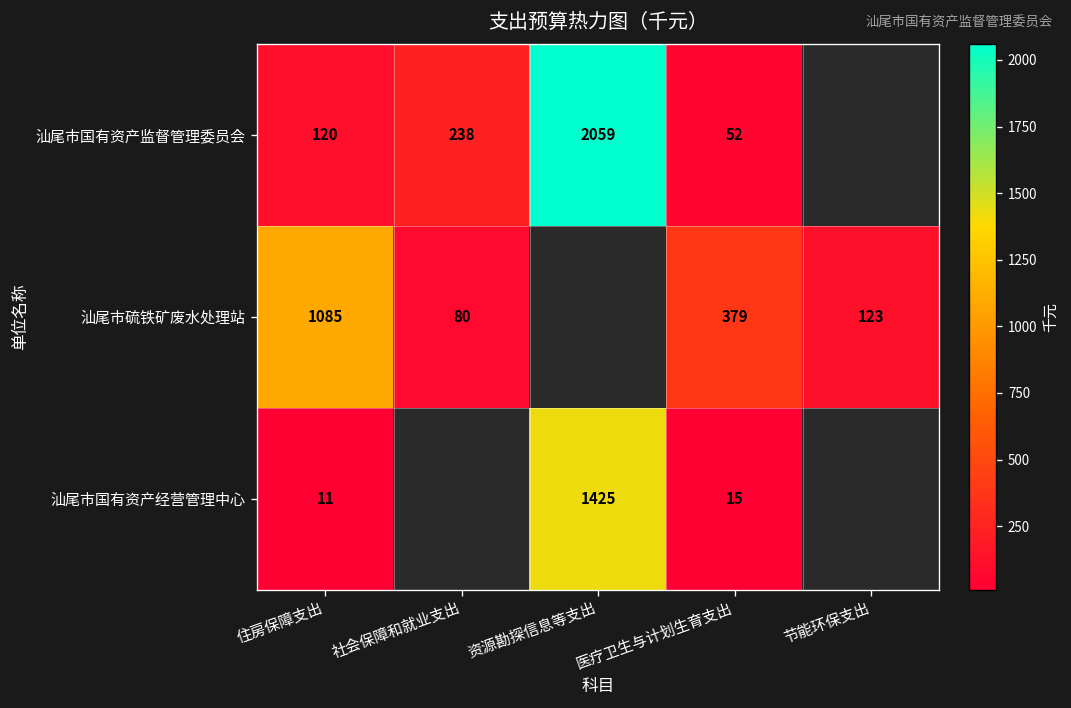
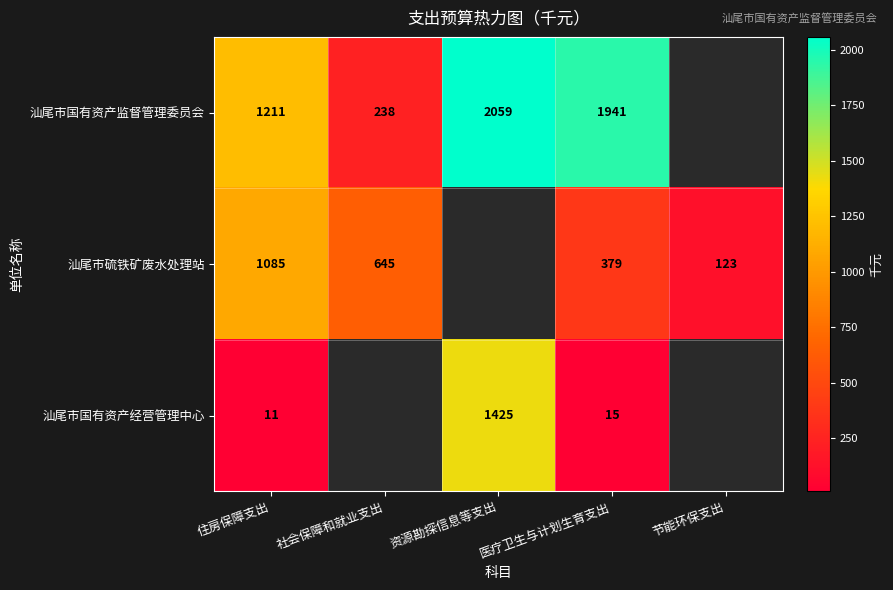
汕尾市国有资产监督管理委员会, 住房保障支出: 120 -> 1211
汕尾市国有资产监督管理委员会, 医疗卫生与计划生育支出: 52 -> 1941
汕尾市硫铁矿废水处理站, 社会保障和就业支出: 80 -> 645
